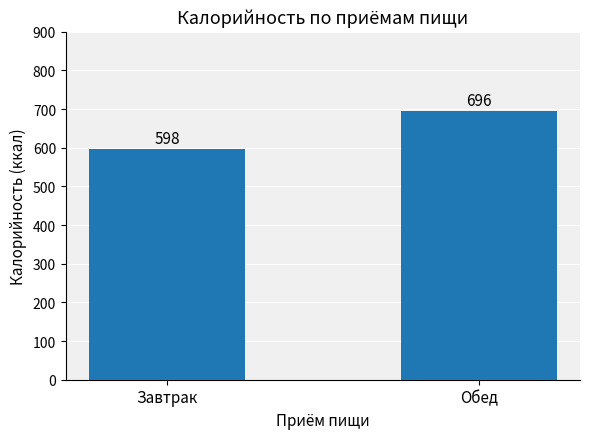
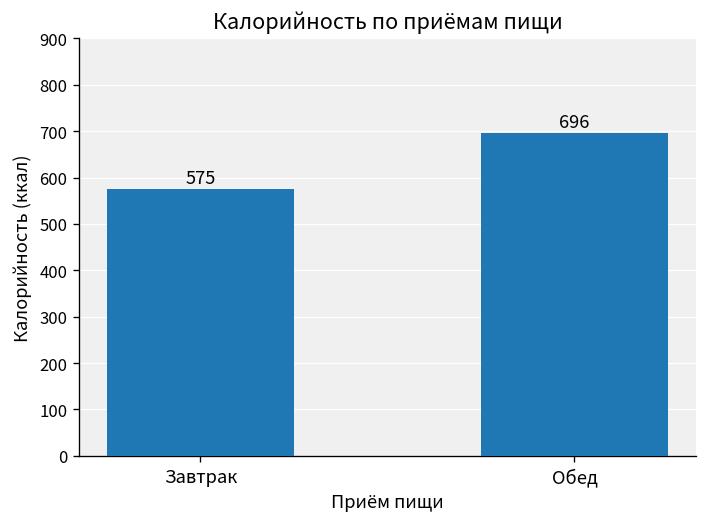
Завтрак: 598 -> 575
